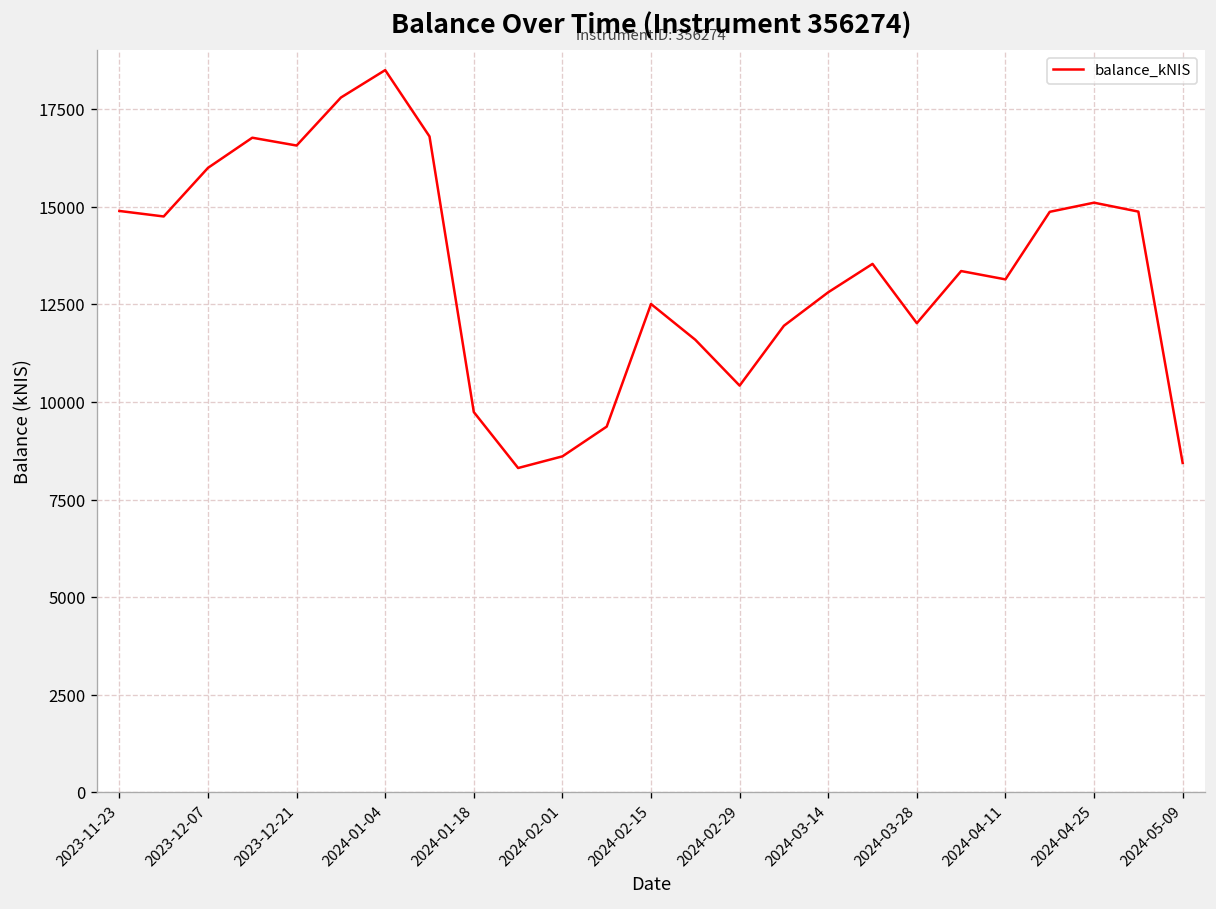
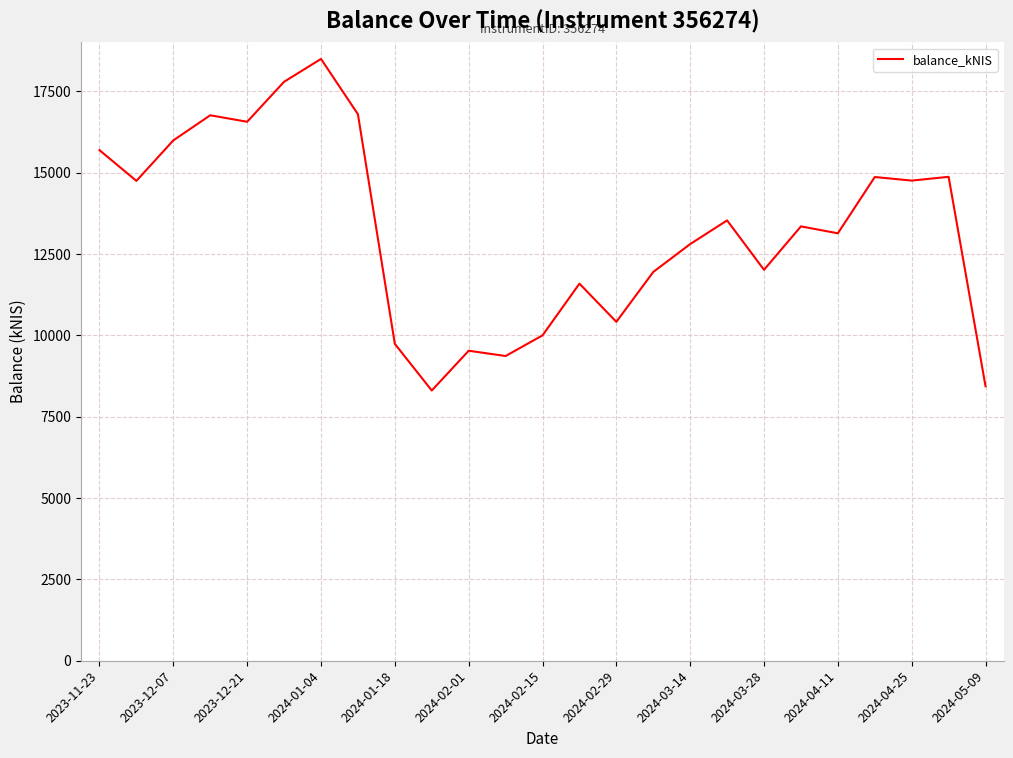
2023-11-23: 14900 -> 15700
2024-02-01: 8600 -> 9500
2024-02-15: 12500 -> 10000
2024-04-25: 15100 -> 14800
